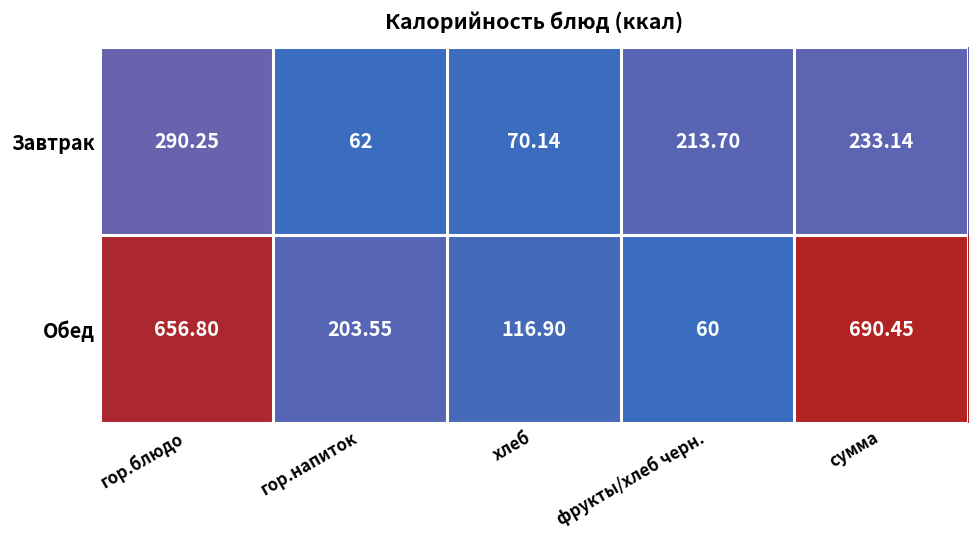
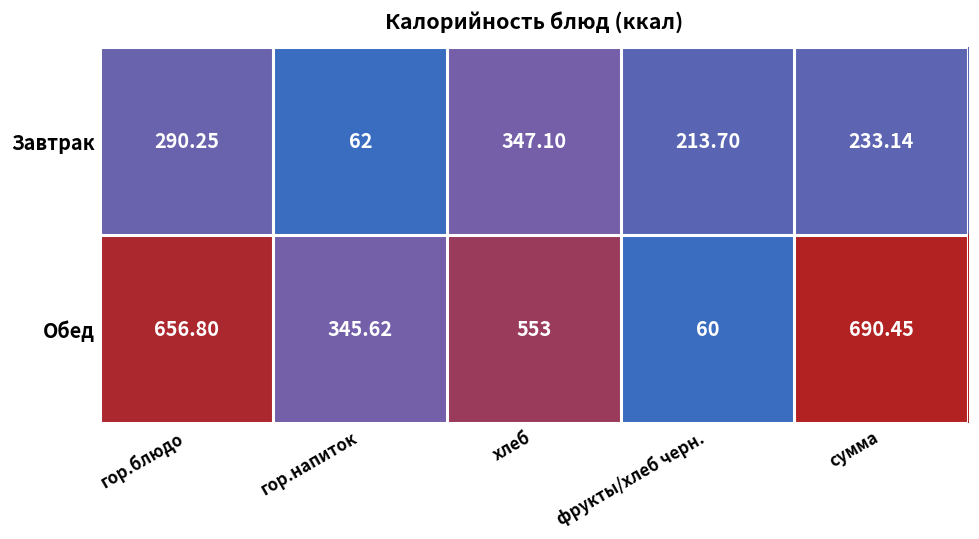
Завтрак, хлеб: 70.14 -> 347.10
Обед, гор.напиток: 203.55 -> 345.62
Обед, хлеб: 116.90 -> 553
